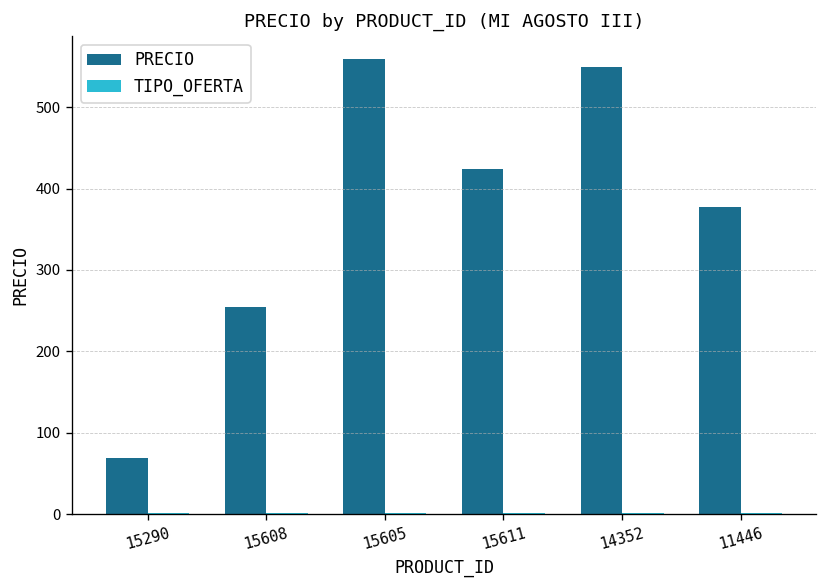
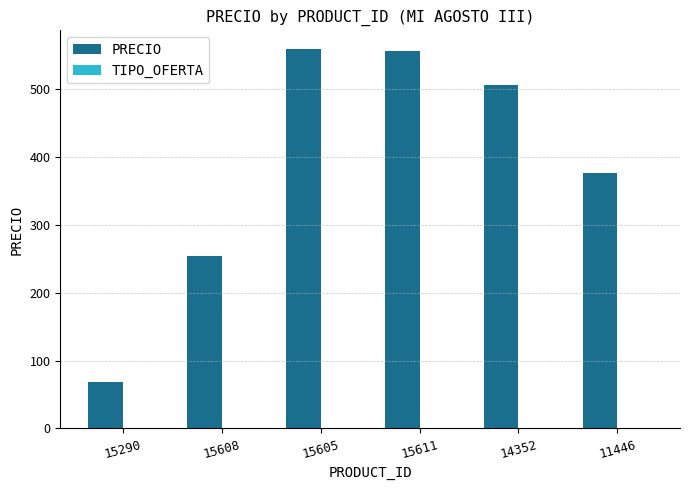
PRECIO, 15611: 420 -> 560
PRECIO, 14352: 550 -> 510
